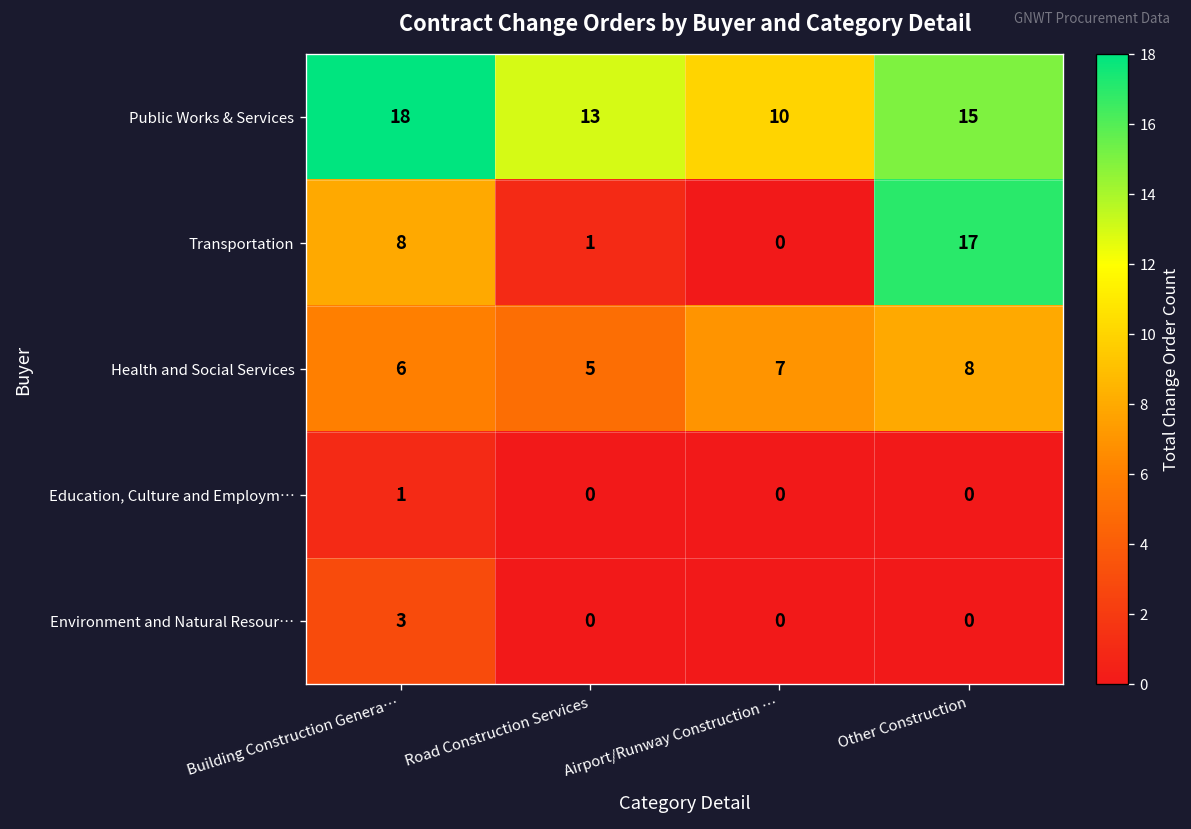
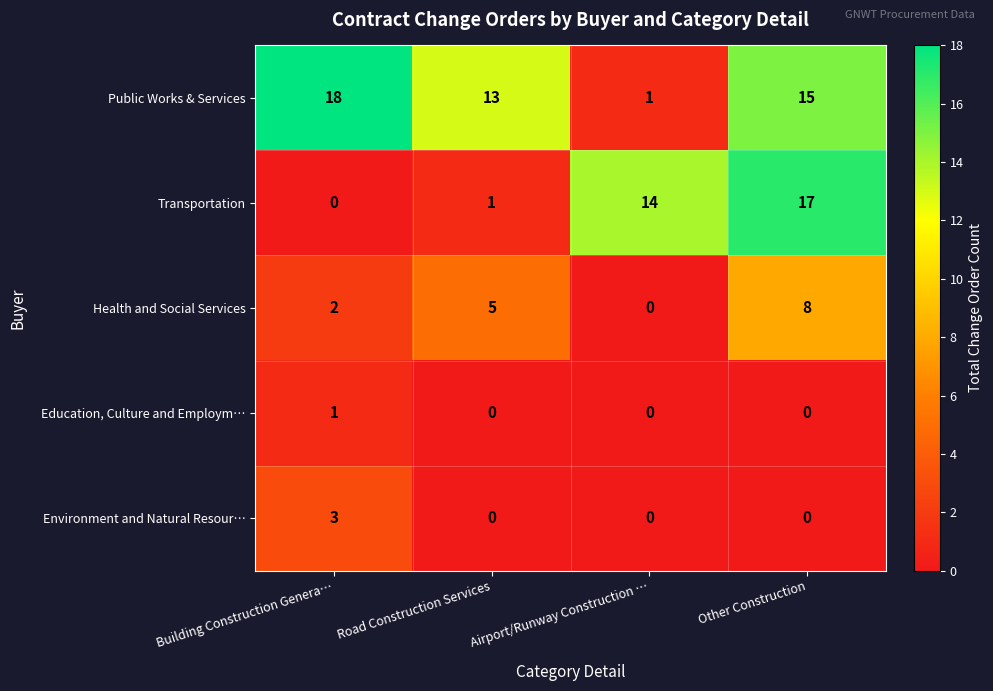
Public Works & Services, Airport/Runway Construction …: 10 -> 1
Transportation, Building Construction Genera…: 8 -> 0
Transportation, Airport/Runway Construction …: 0 -> 14
Health and Social Services, Building Construction Genera…: 6 -> 2
Health and Social Services, Airport/Runway Construction …: 7 -> 0
